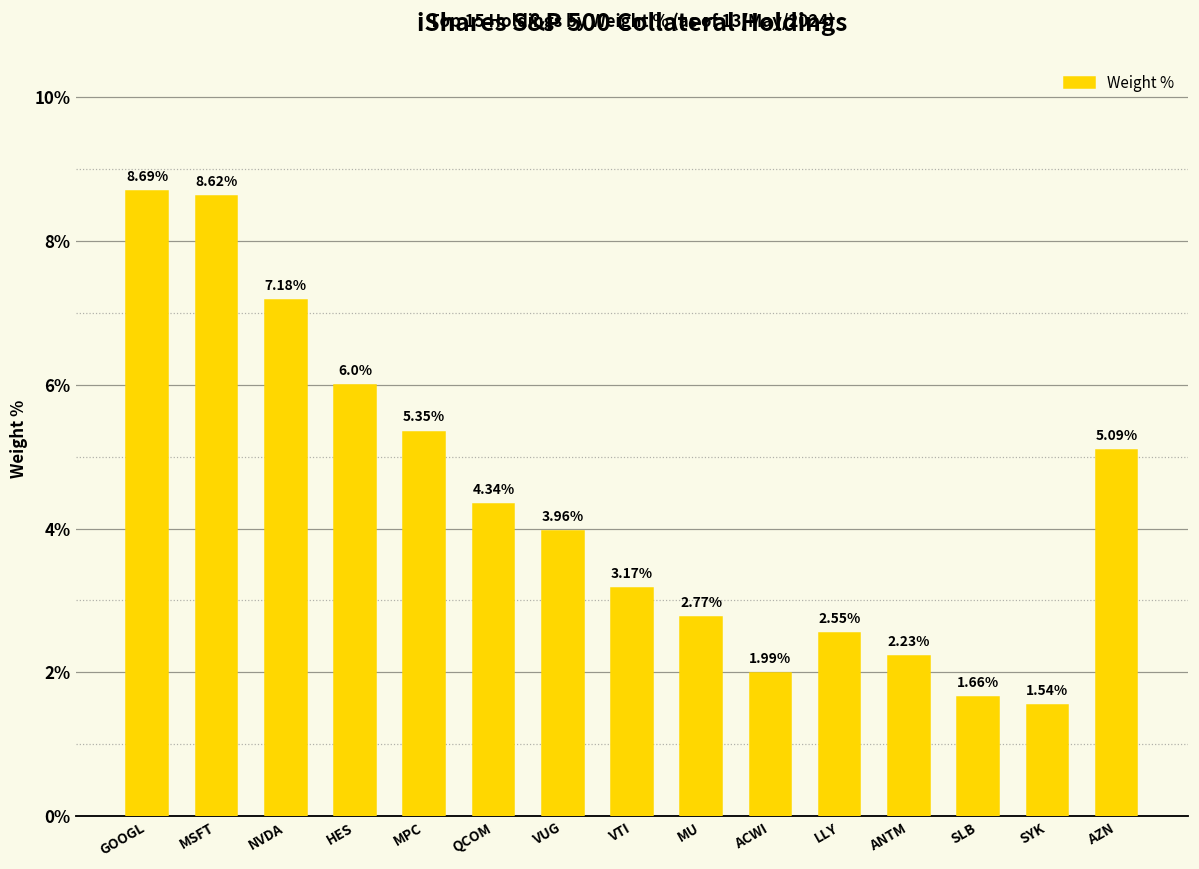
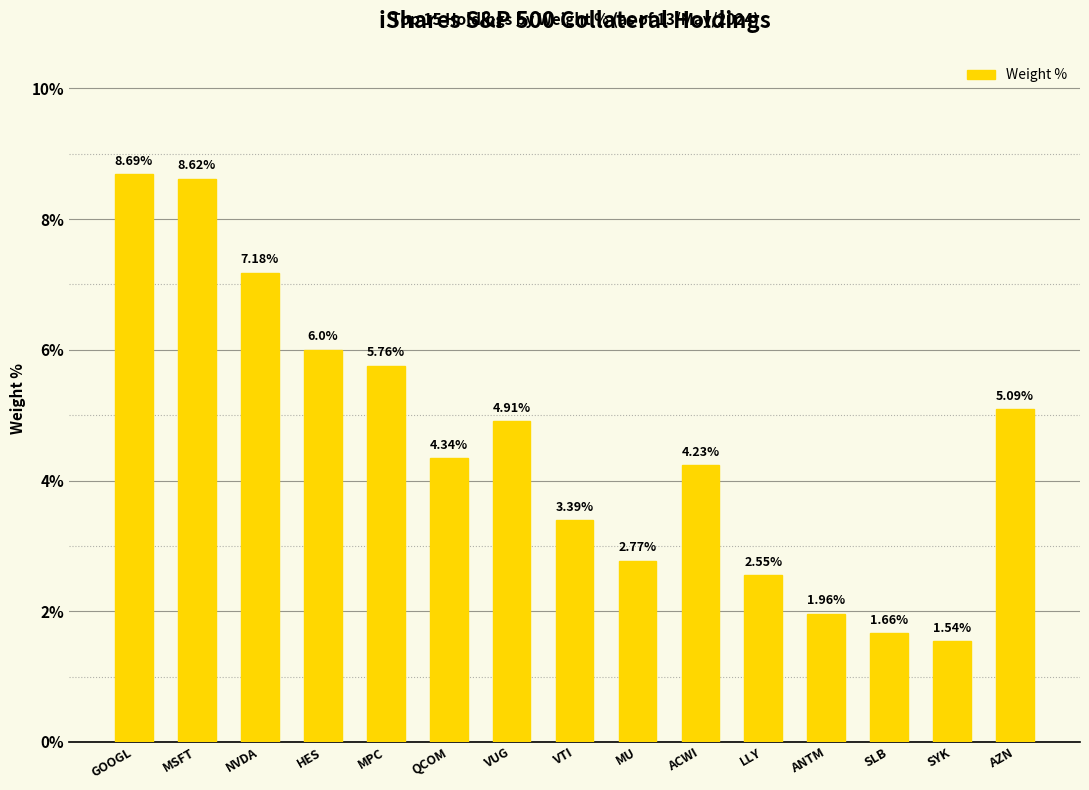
MPC: 5.35% -> 5.76%
VUG: 3.96% -> 4.91%
VTI: 3.17% -> 3.39%
ACWI: 1.99% -> 4.23%
ANTM: 2.23% -> 1.96%
